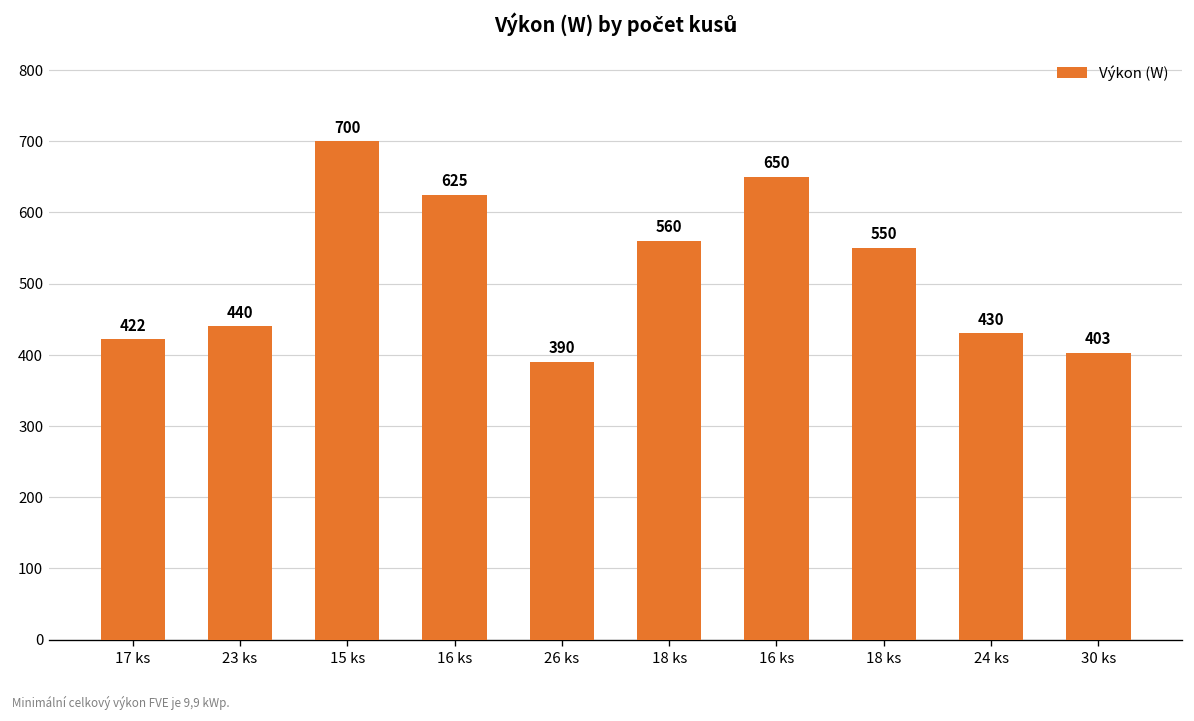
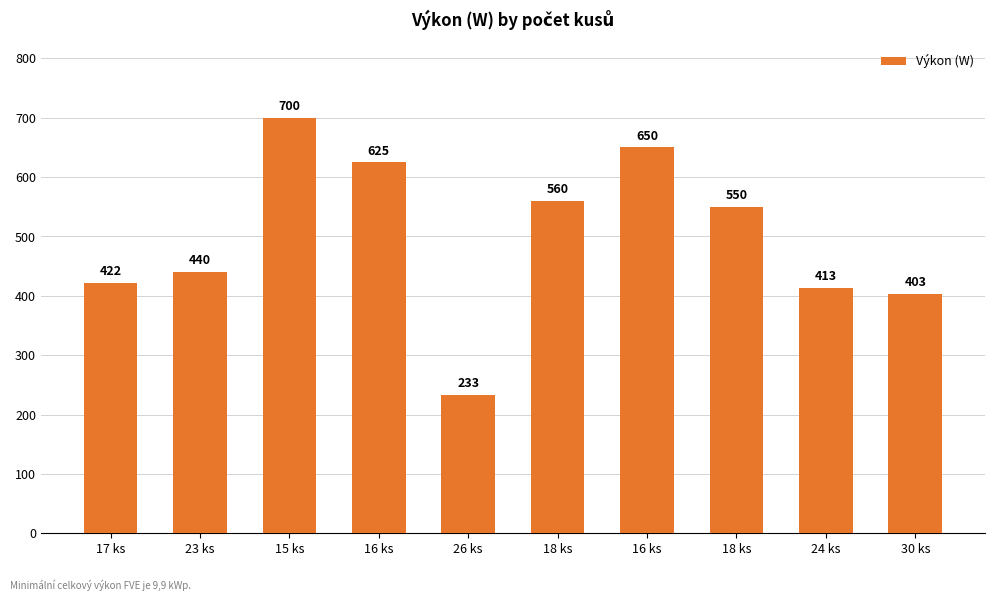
26 ks: 390 -> 233
24 ks: 430 -> 413
